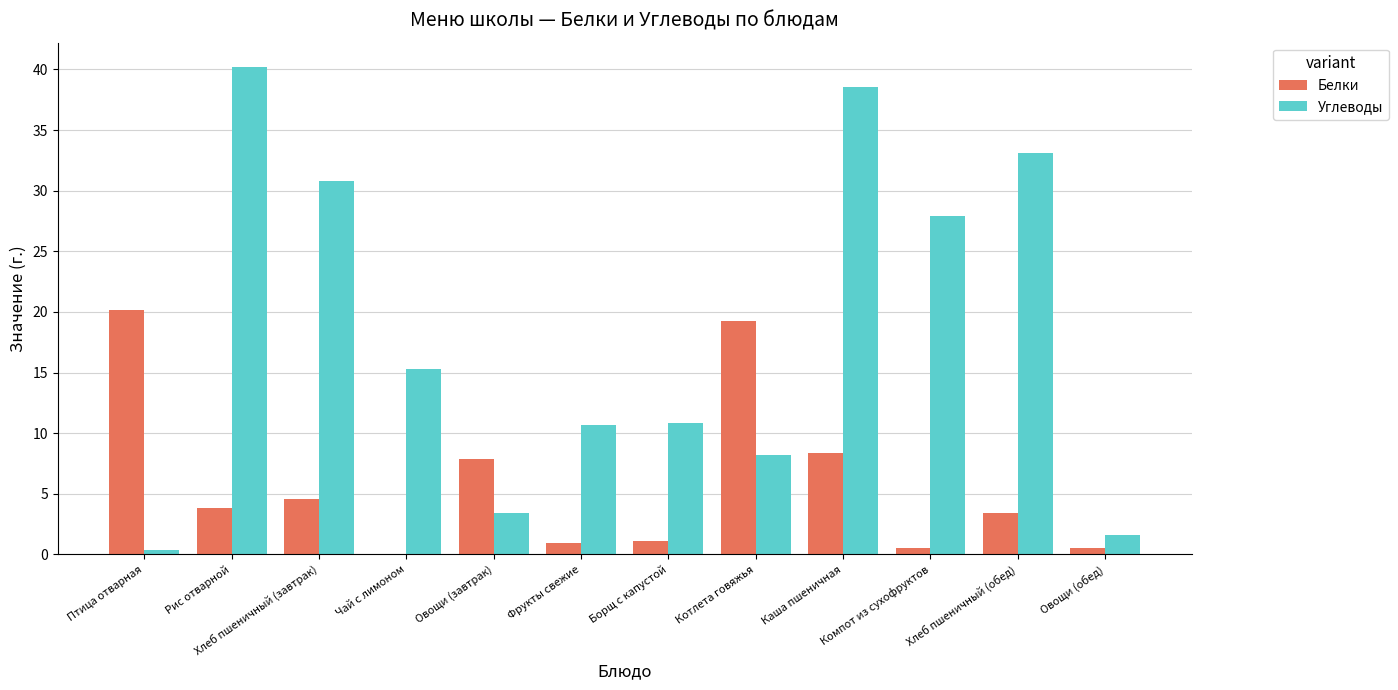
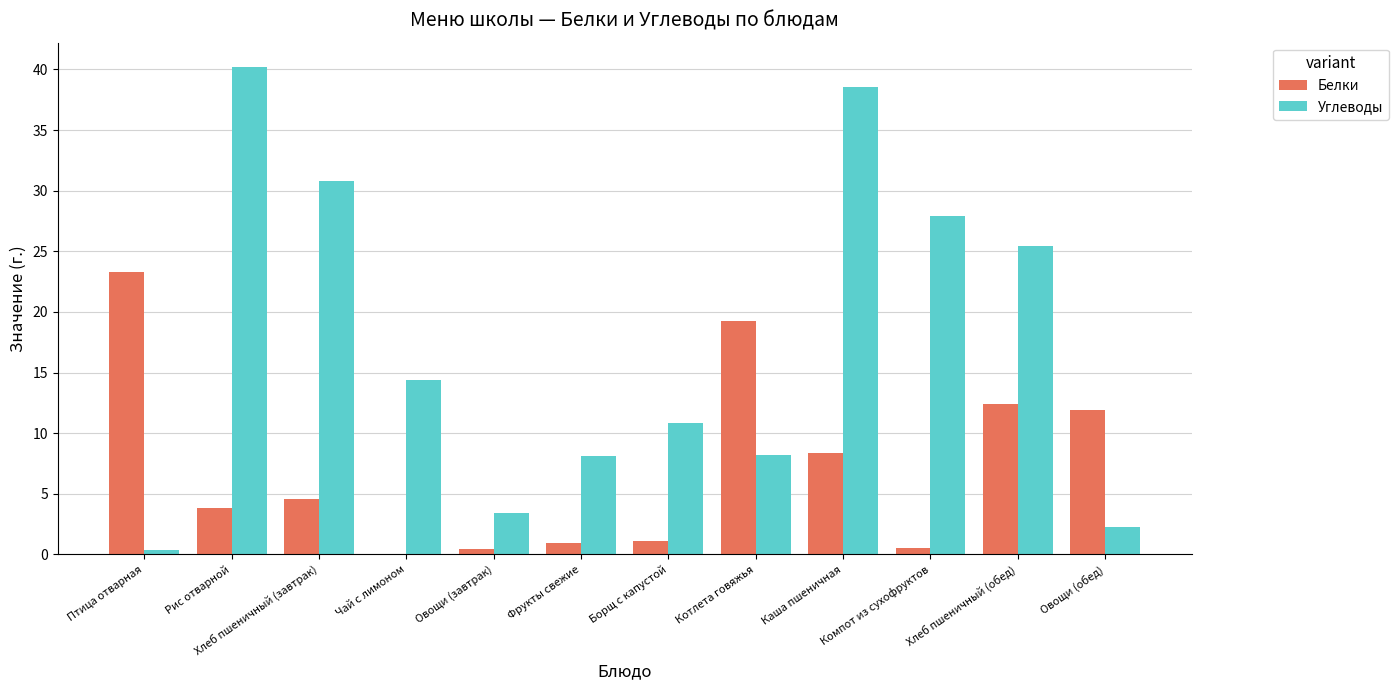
Белки, Птица отварная: 20.2 -> 23.3
Углеводы, Чай с лимоном: 15.3 -> 14.4
Белки, Овощи (завтрак): 7.9 -> 0.5
Углеводы, Фрукты свежие: 10.7 -> 8.1
Белки, Хлеб пшеничный (обед): 3.5 -> 12.4
Углеводы, Хлеб пшеничный (обед): 33.1 -> 25.4
Белки, Овощи (обед): 0.6 -> 11.9
Углеводы, Овощи (обед): 1.6 -> 2.3
